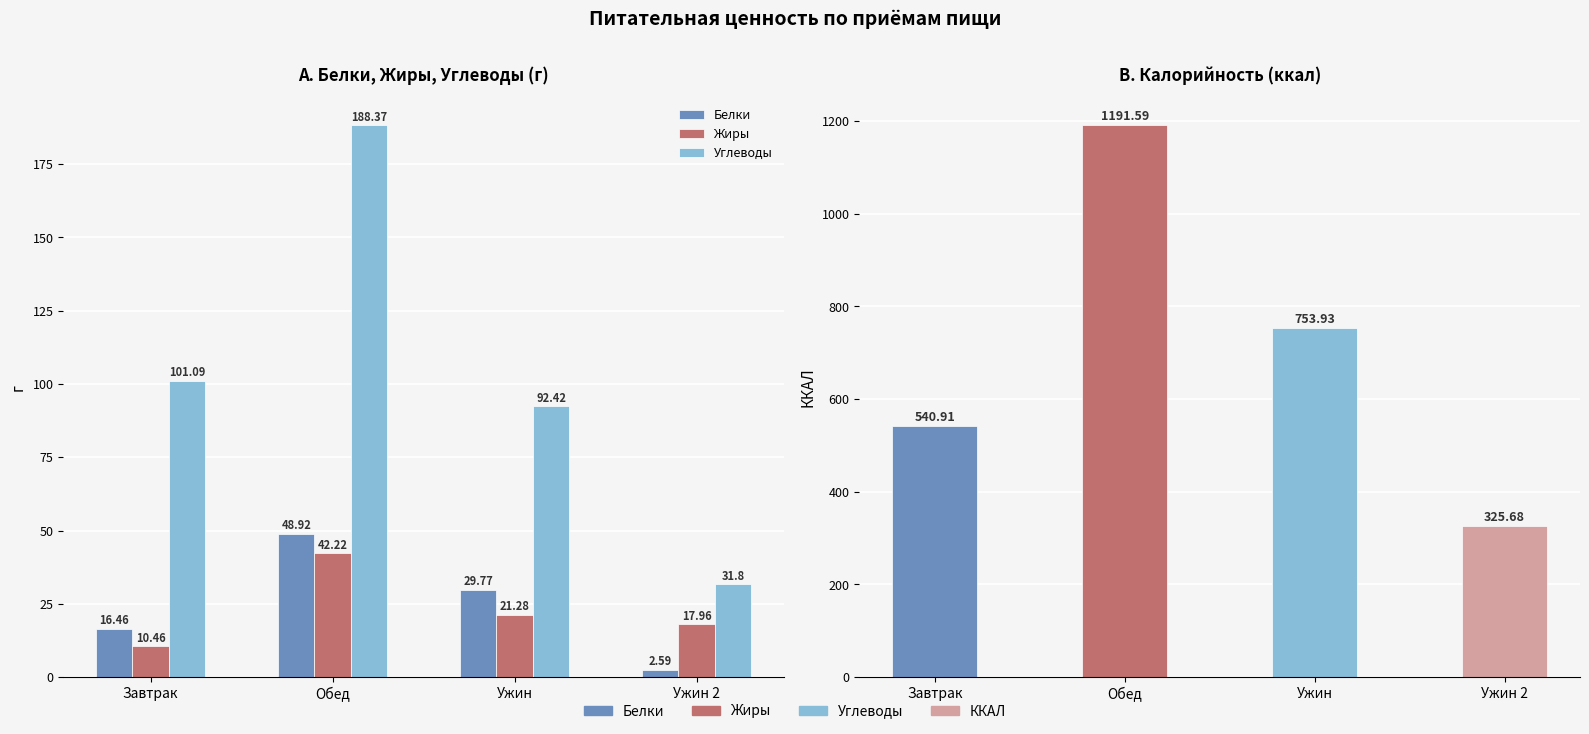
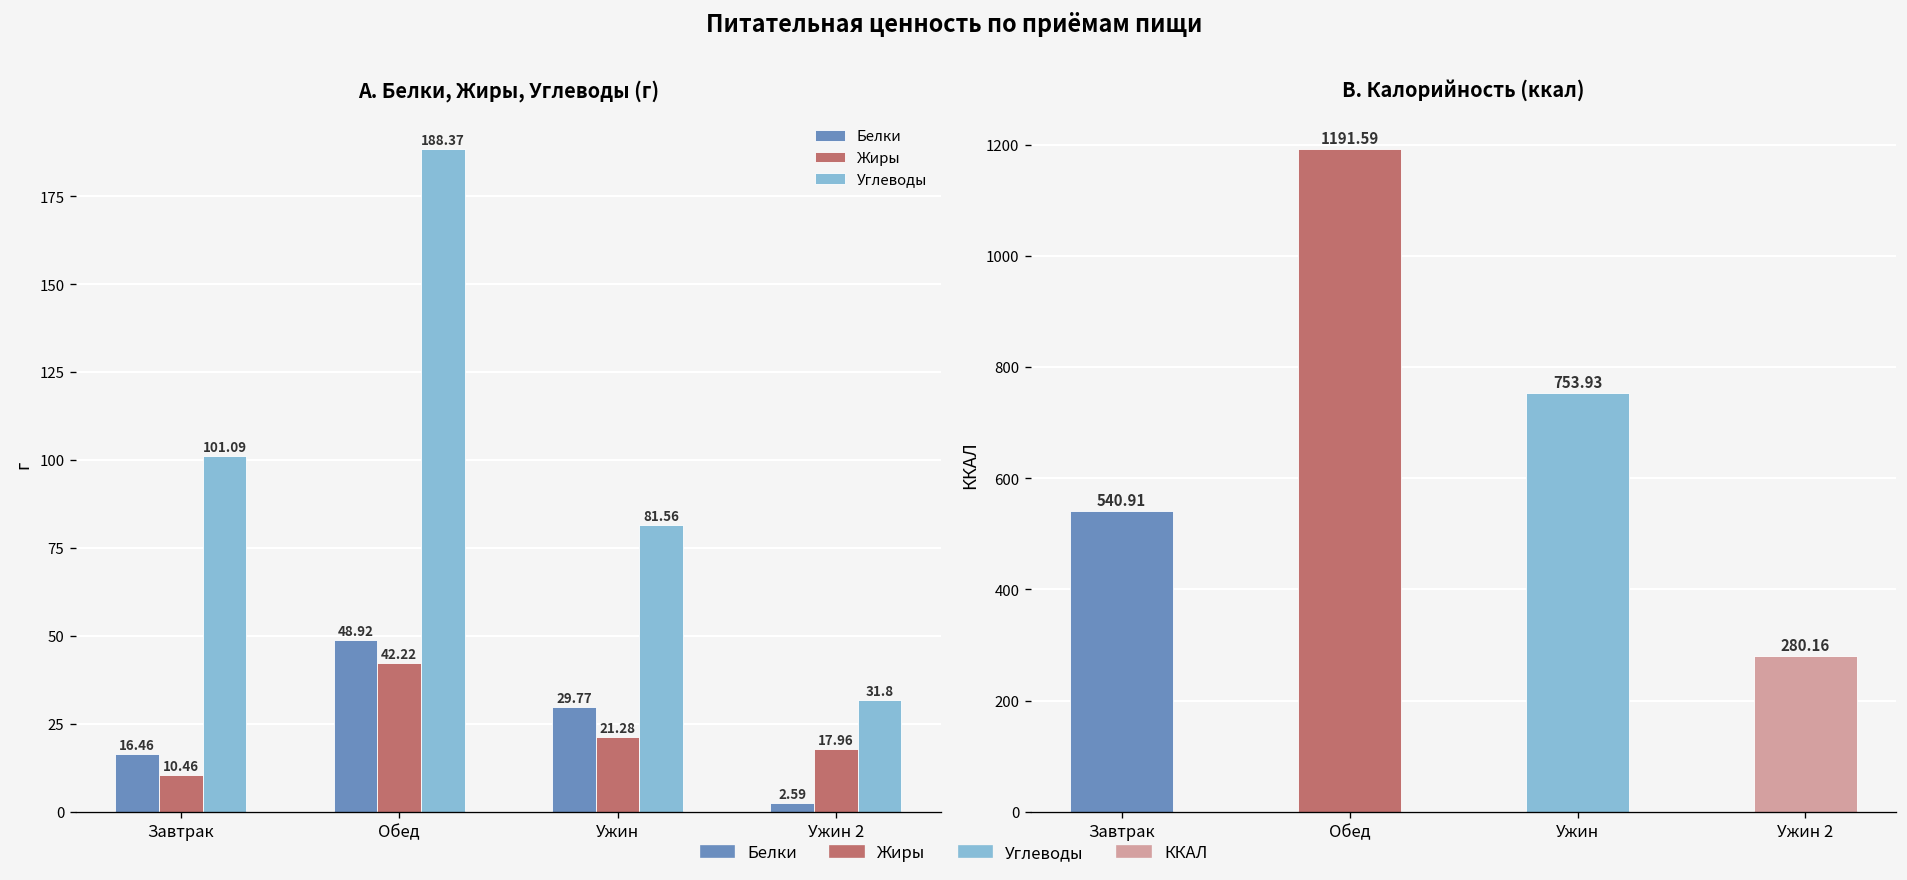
A. Белки, Жиры, Углеводы (г), Углеводы, Ужин: 92.42 -> 81.56
B. Калорийность (ккал), Ужин 2: 325.68 -> 280.16
